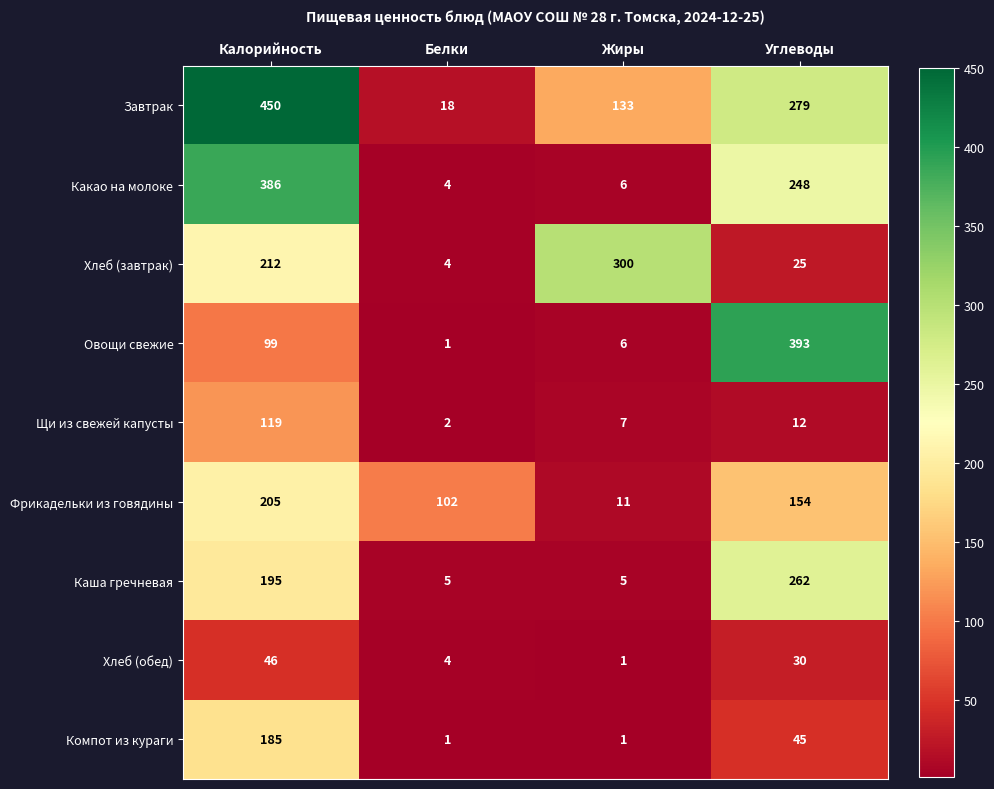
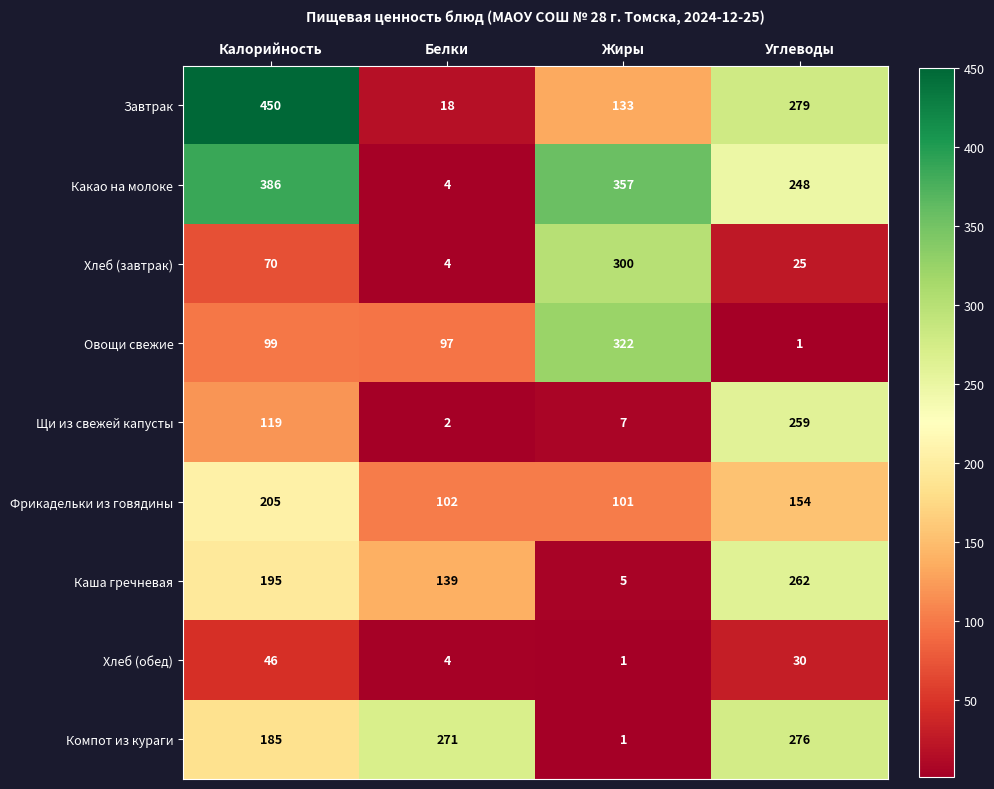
Какао на молоке, Жиры: 6 -> 357
Хлеб (завтрак), Калорийность: 212 -> 70
Овощи свежие, Белки: 1 -> 97
Овощи свежие, Жиры: 6 -> 322
Овощи свежие, Углеводы: 393 -> 1
Щи из свежей капусты, Углеводы: 12 -> 259
Фрикадельки из говядины, Жиры: 11 -> 101
Каша гречневая, Белки: 5 -> 139
Компот из кураги, Белки: 1 -> 271
Компот из кураги, Углеводы: 45 -> 276
